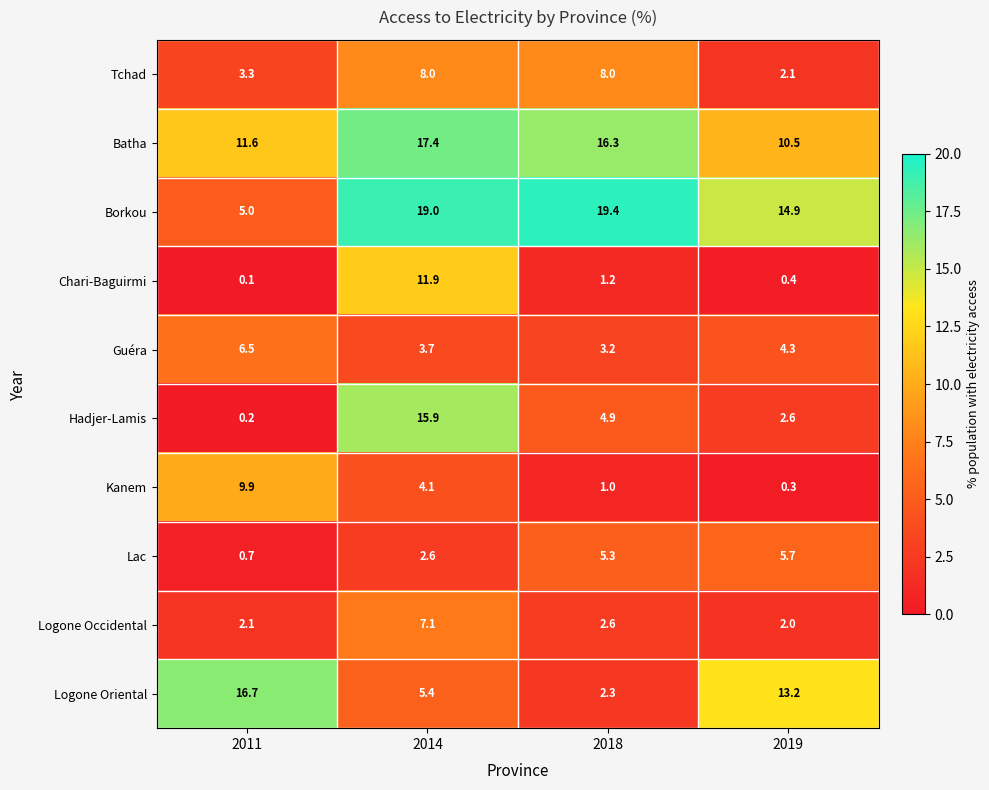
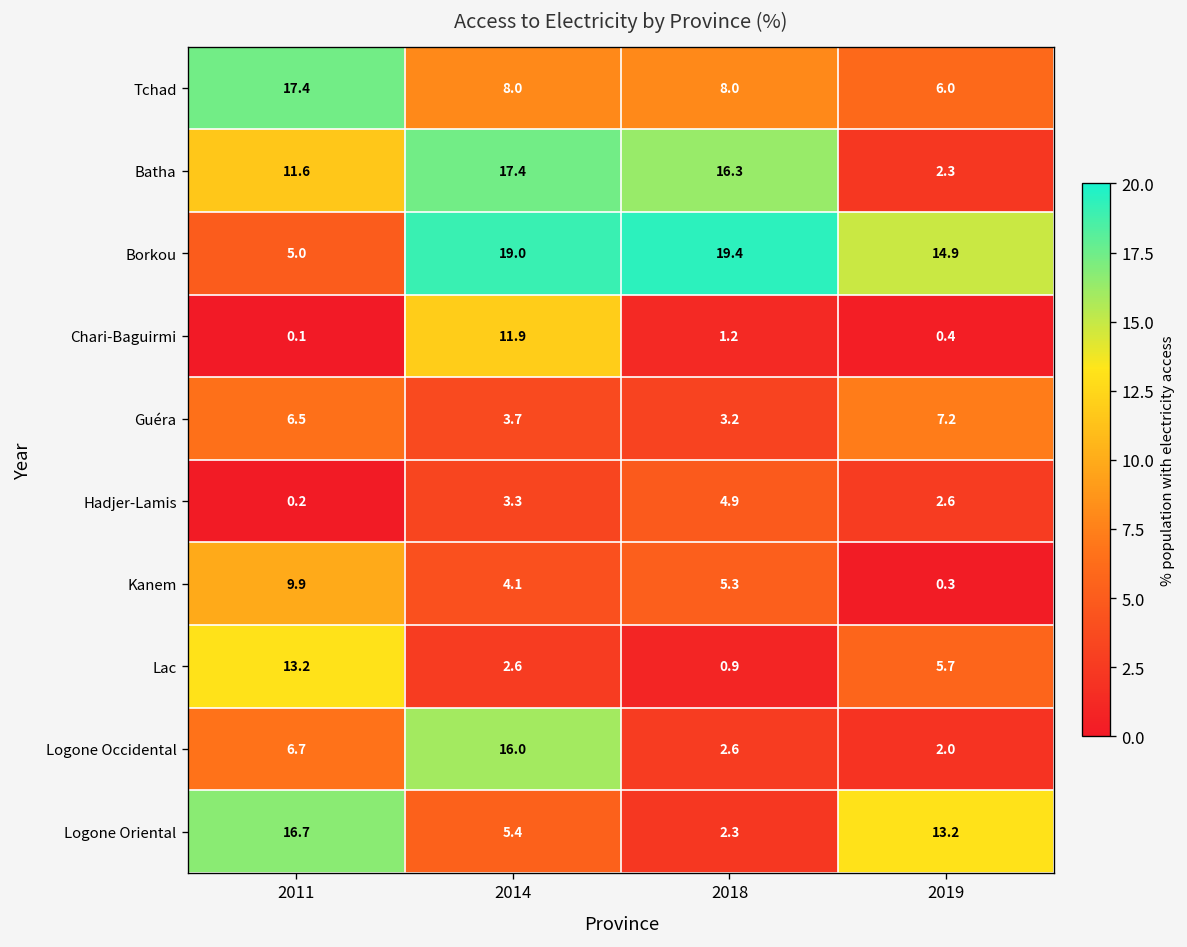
Tchad, 2011: 3.3 -> 17.4
Tchad, 2019: 2.1 -> 6.0
Batha, 2019: 10.5 -> 2.3
Guéra, 2019: 4.3 -> 7.2
Hadjer-Lamis, 2014: 15.9 -> 3.3
Kanem, 2018: 1.0 -> 5.3
Lac, 2011: 0.7 -> 13.2
Lac, 2018: 5.3 -> 0.9
Logone Occidental, 2011: 2.1 -> 6.7
Logone Occidental, 2014: 7.1 -> 16.0
